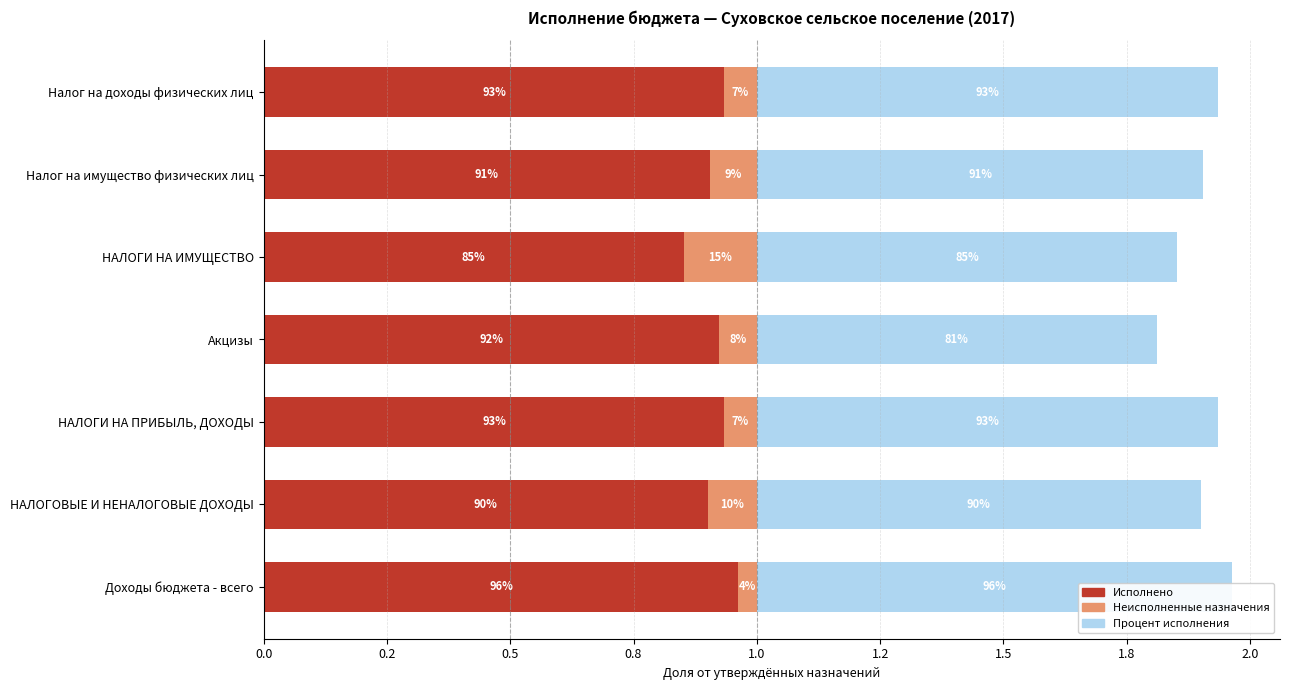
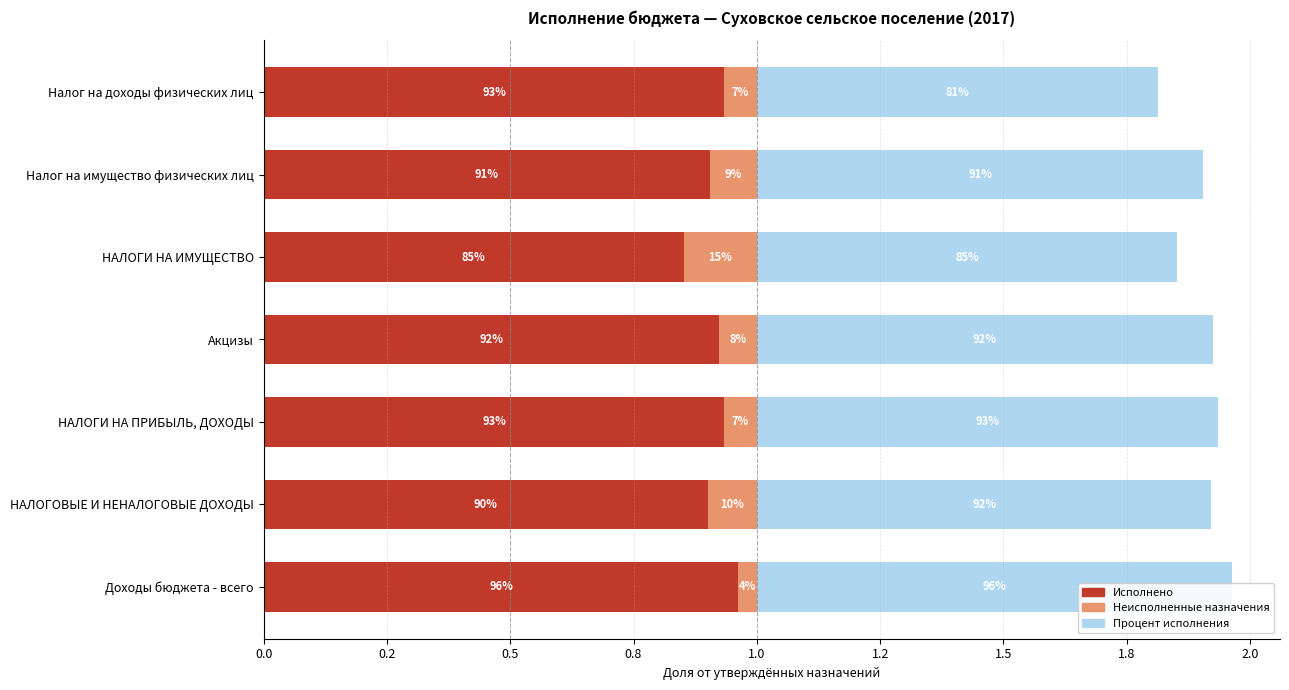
Процент исполнения, Налог на доходы физических лиц: 93% -> 81%
Процент исполнения, Акцизы: 81% -> 92%
Процент исполнения, НАЛОГОВЫЕ И НЕНАЛОГОВЫЕ ДОХОДЫ: 90% -> 92%
